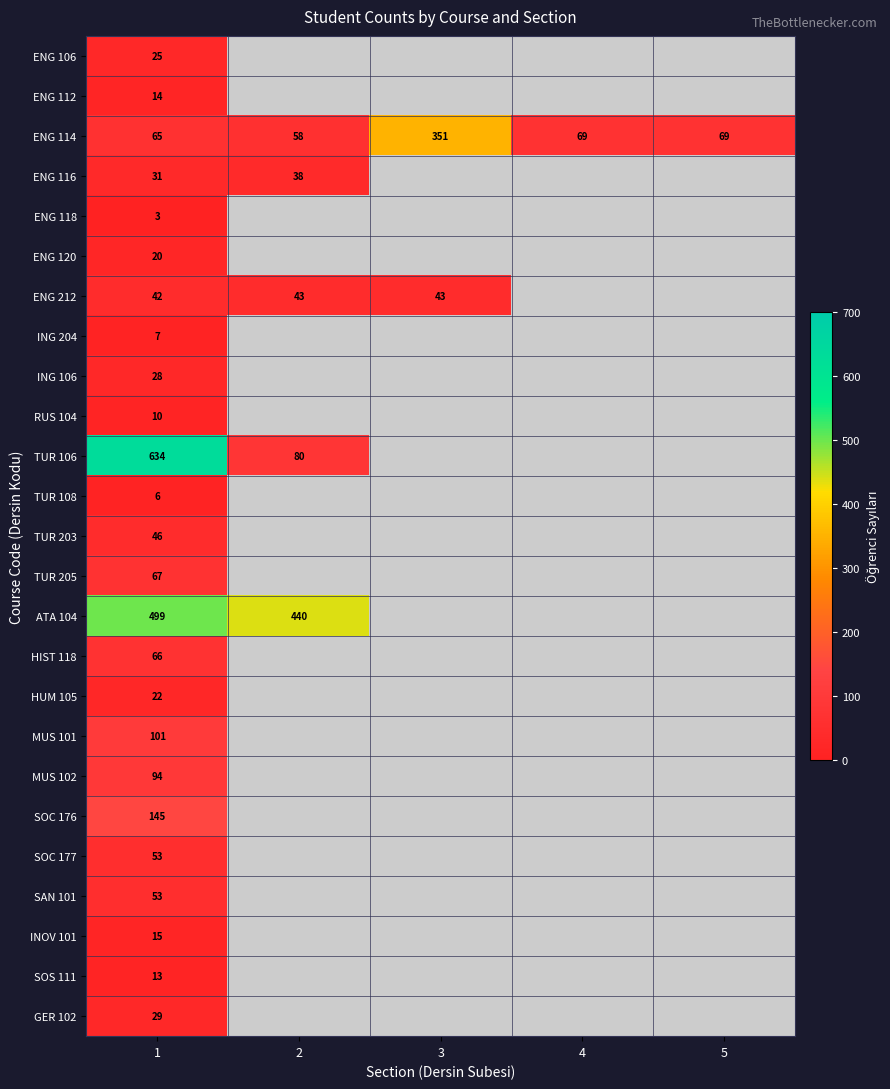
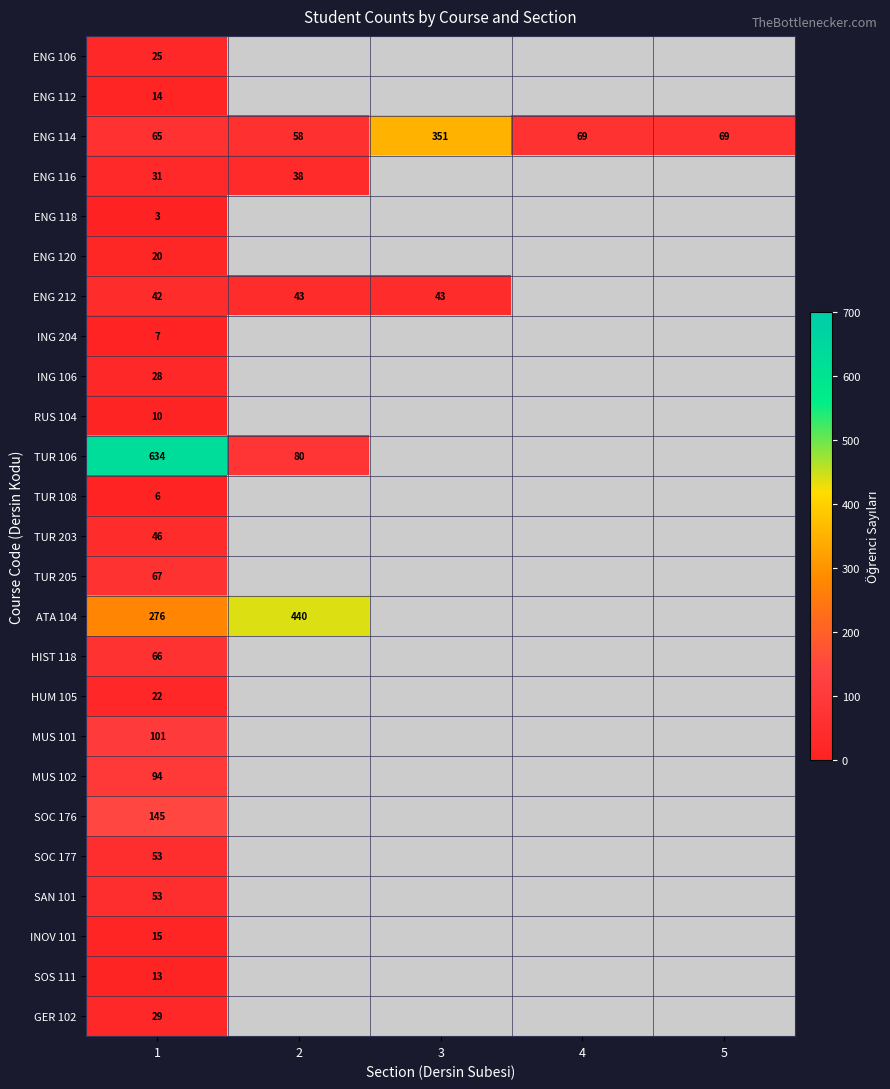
ATA 104, 1: 499 -> 276
